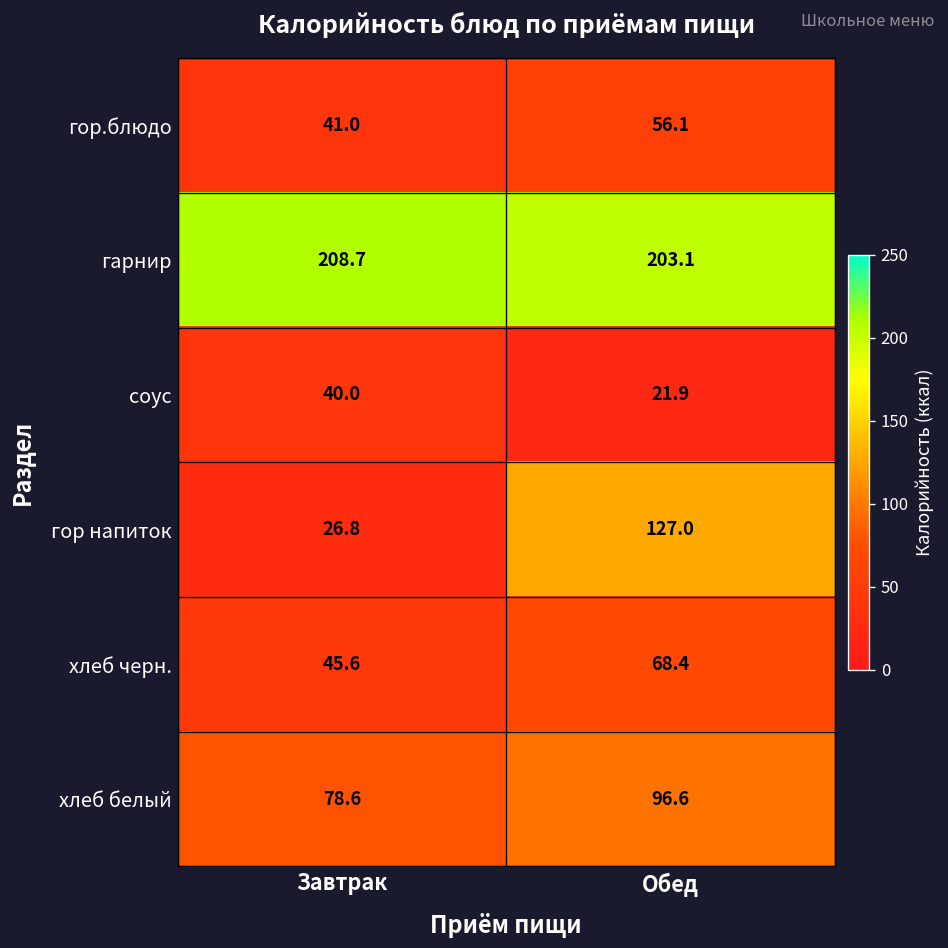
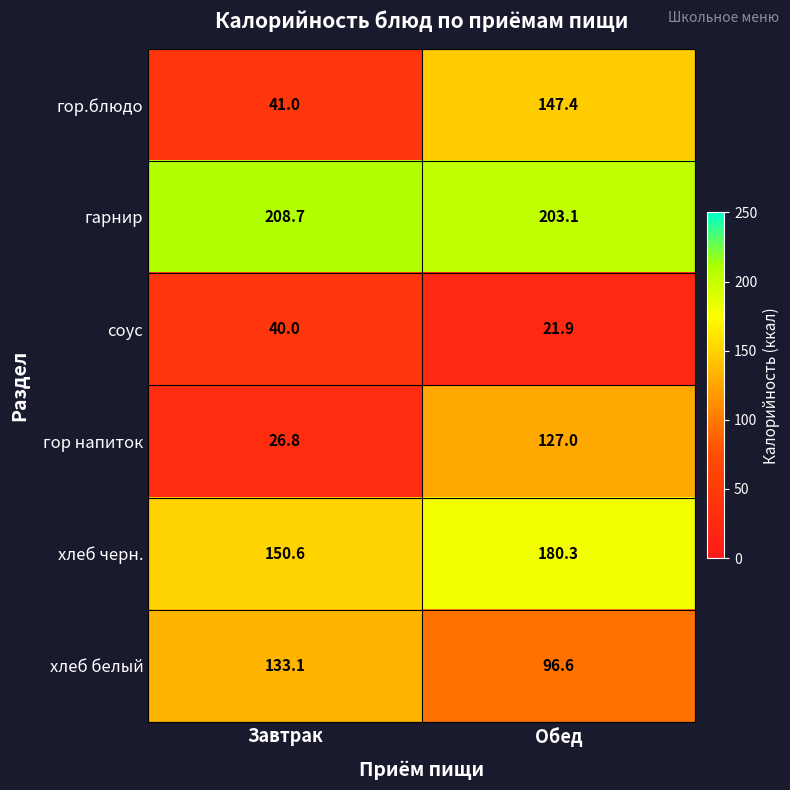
гор.блюдо, Обед: 56.1 -> 147.4
хлеб черн., Завтрак: 45.6 -> 150.6
хлеб черн., Обед: 68.4 -> 180.3
хлеб белый, Завтрак: 78.6 -> 133.1
